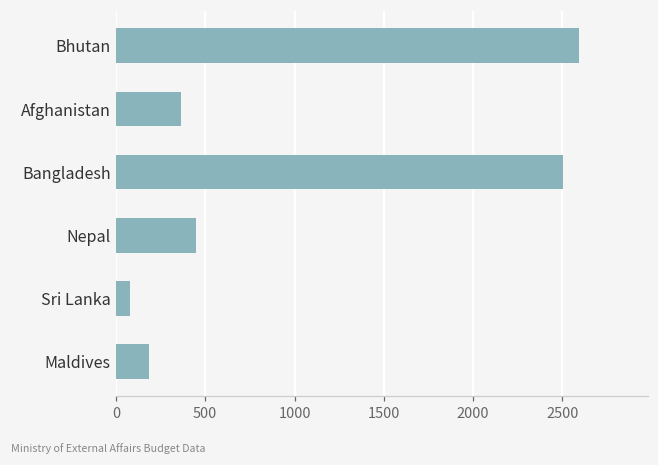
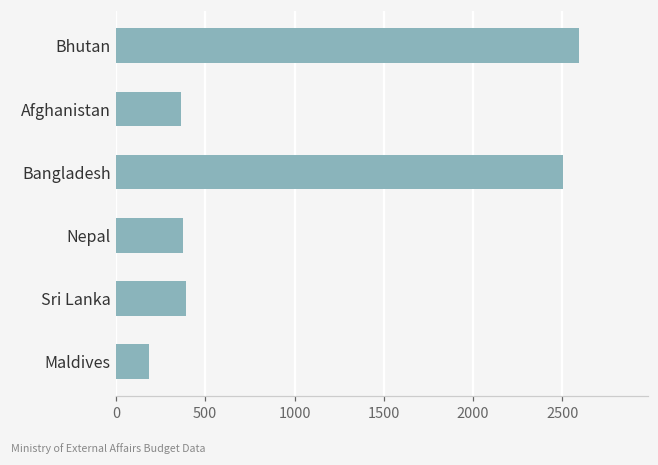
Nepal: 450 -> 380
Sri Lanka: 80 -> 390
